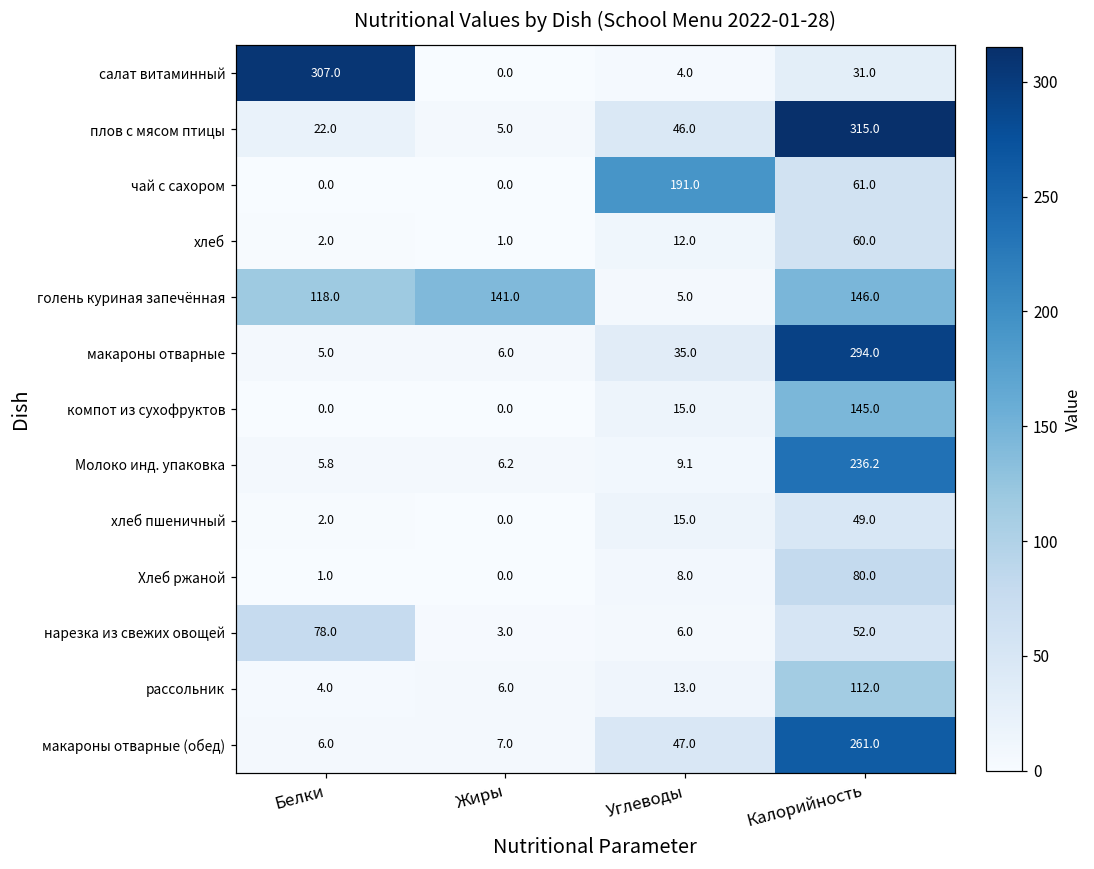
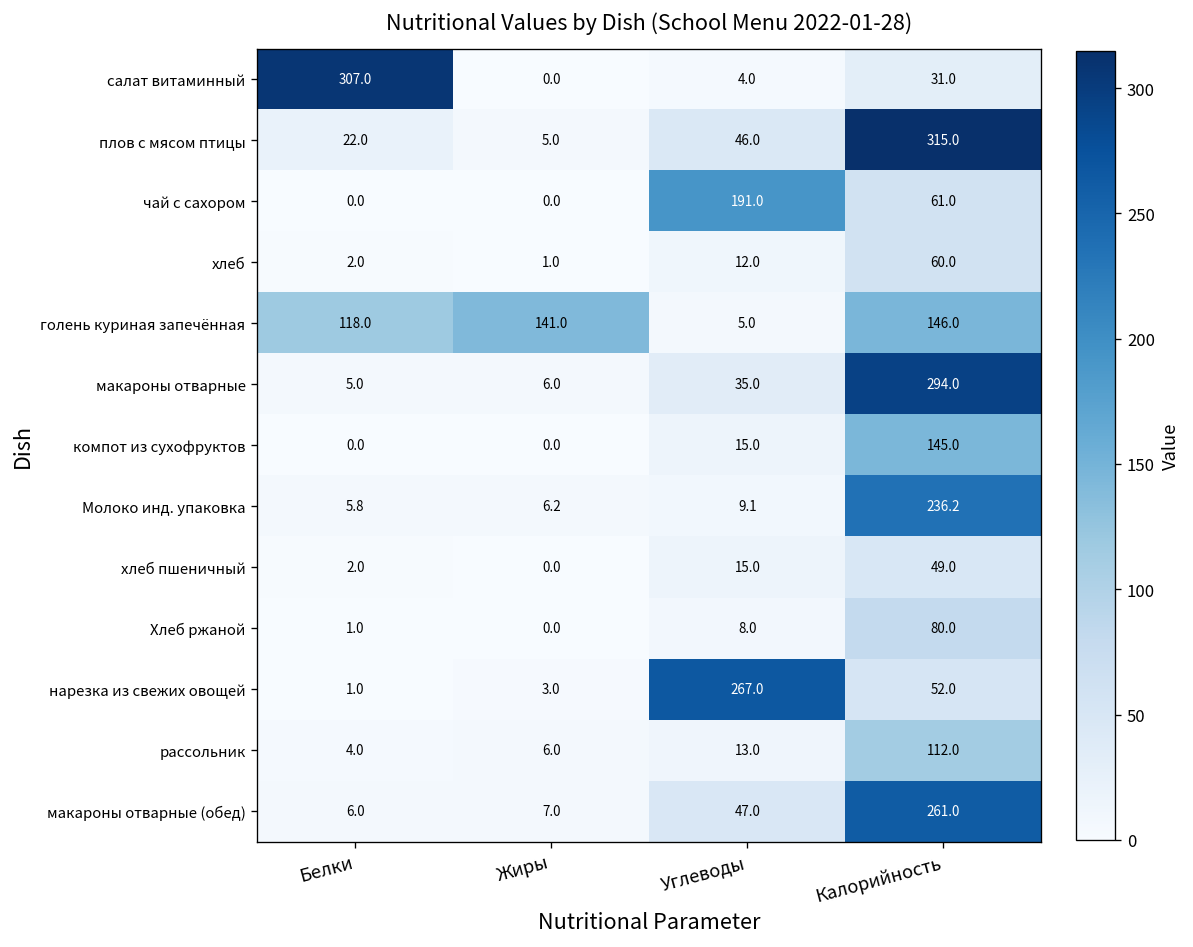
нарезка из свежих овощей, Белки: 78.0 -> 1.0
нарезка из свежих овощей, Углеводы: 6.0 -> 267.0
